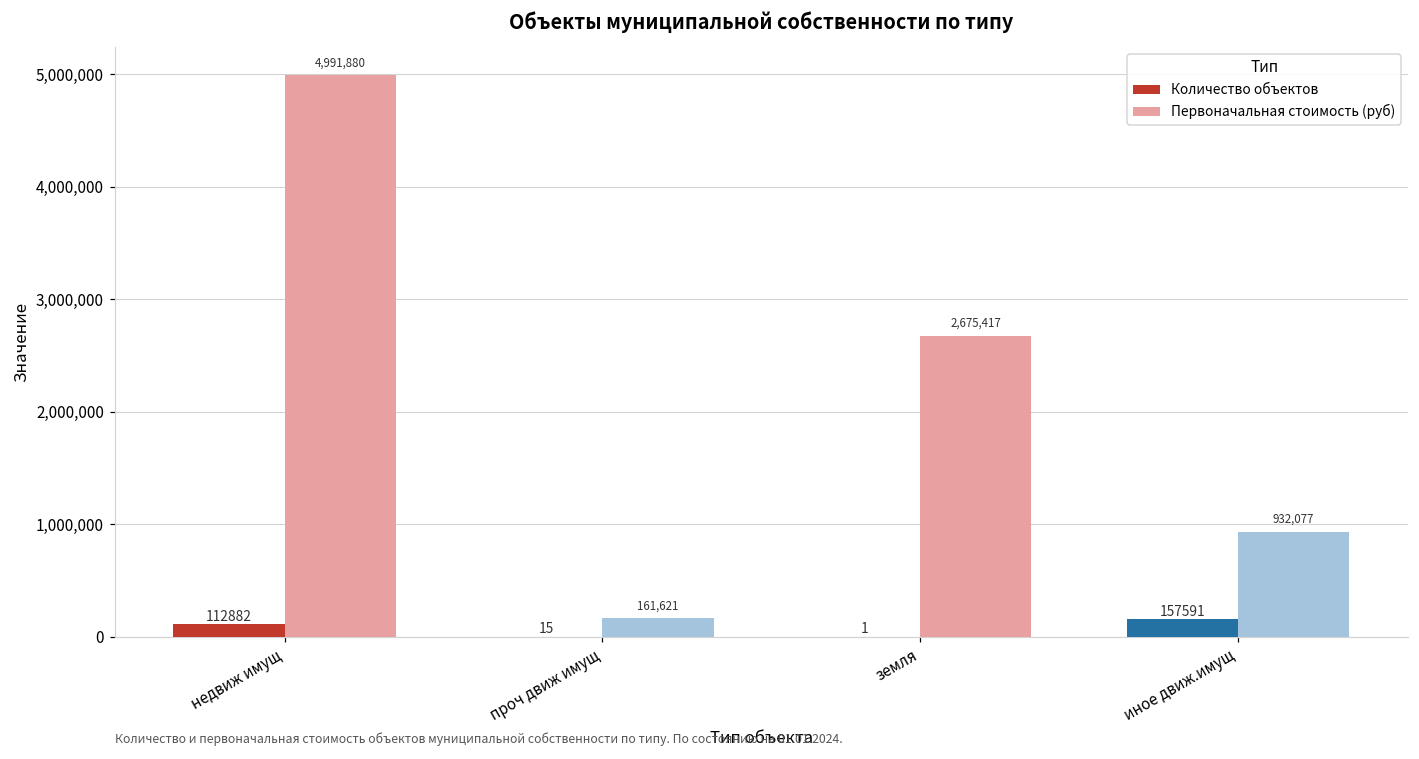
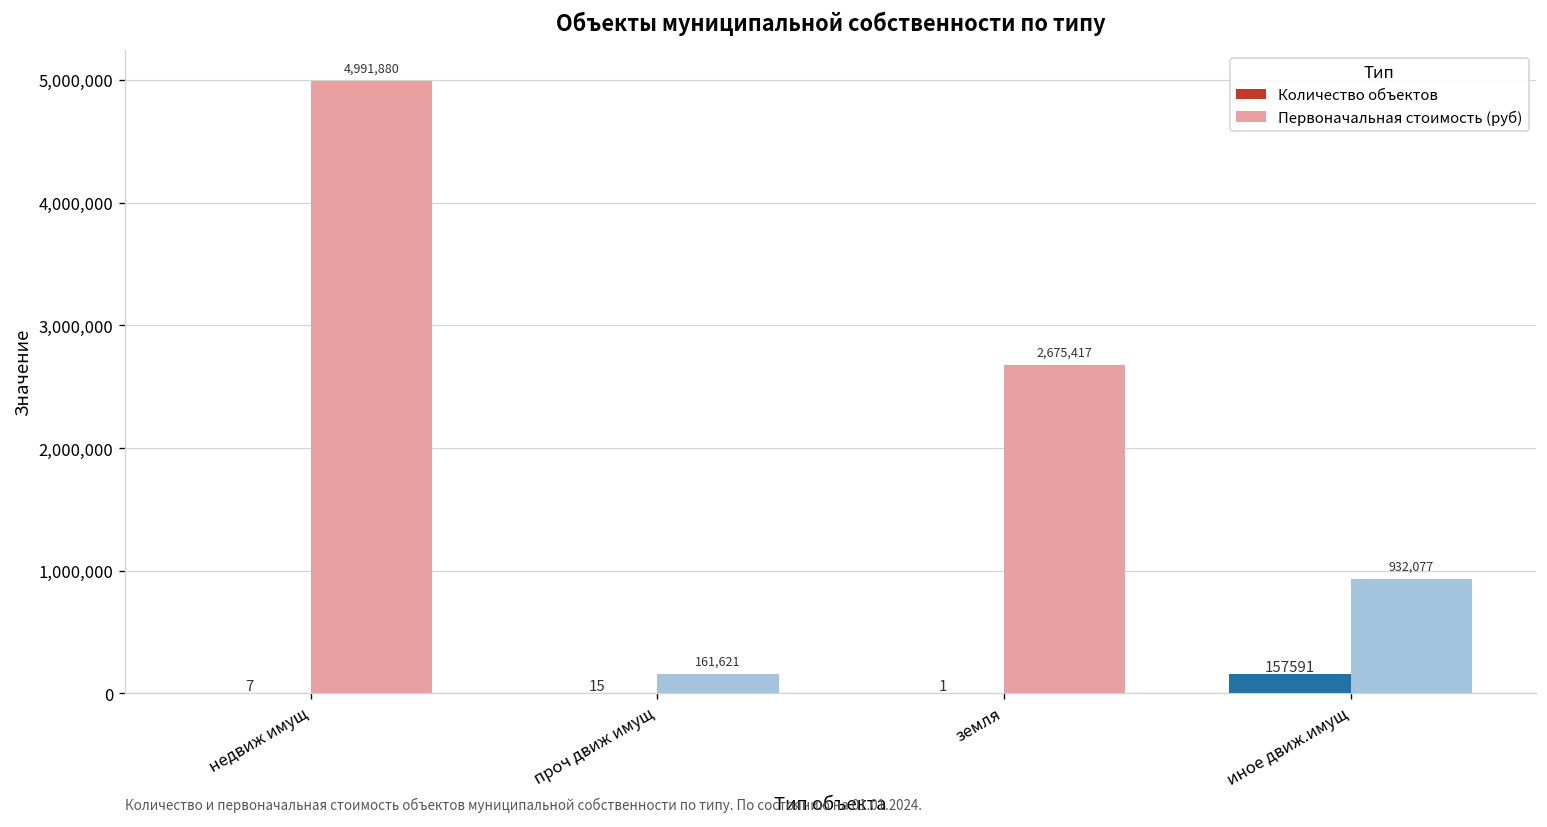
Количество объектов, недвиж имущ: 112882 -> 7
